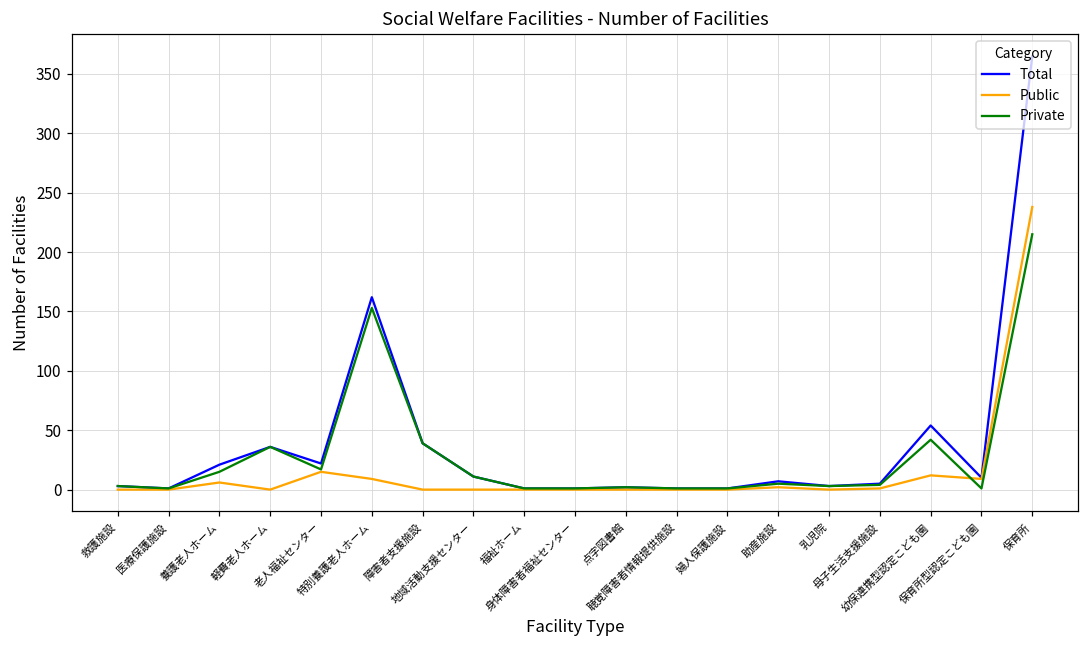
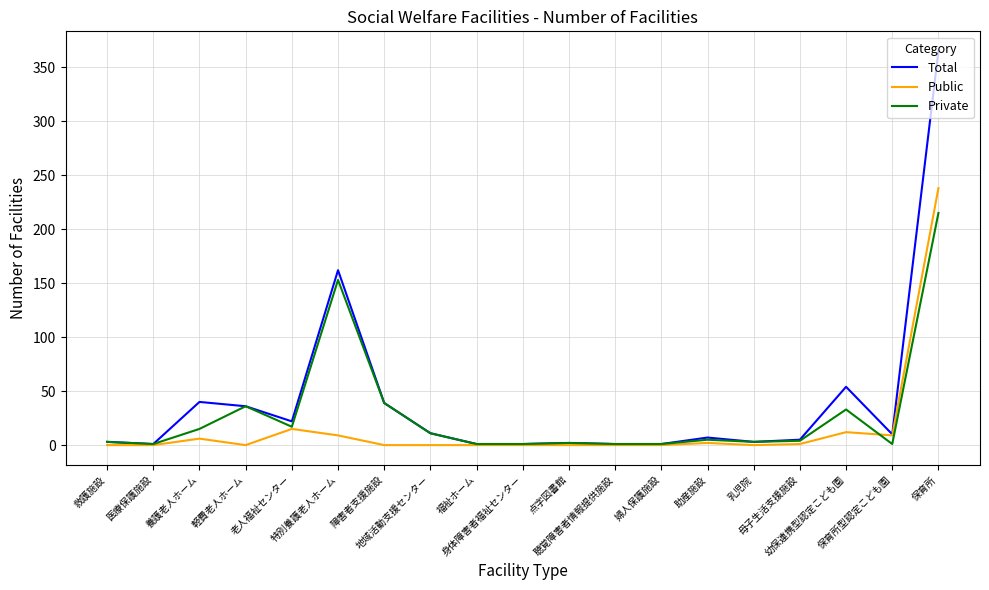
Total, 養護老人ホーム: 21 -> 40
Private, 幼保連携型認定こども園: 42 -> 33
